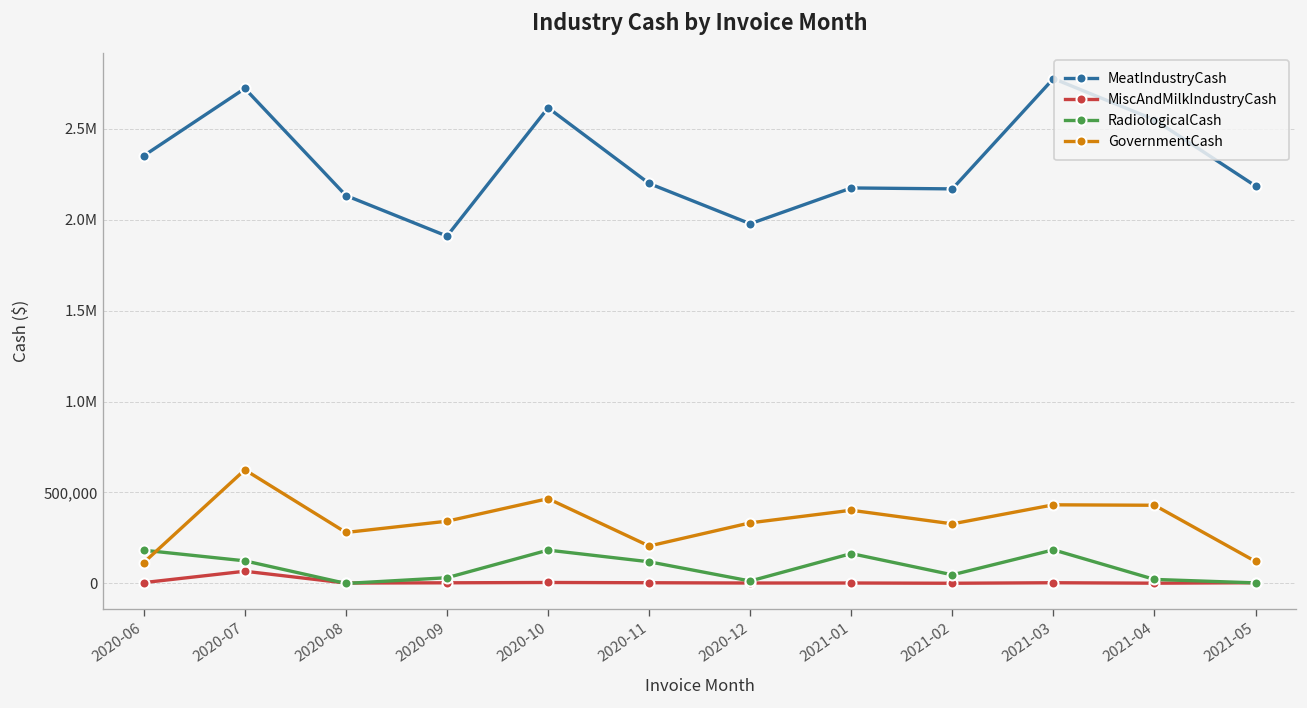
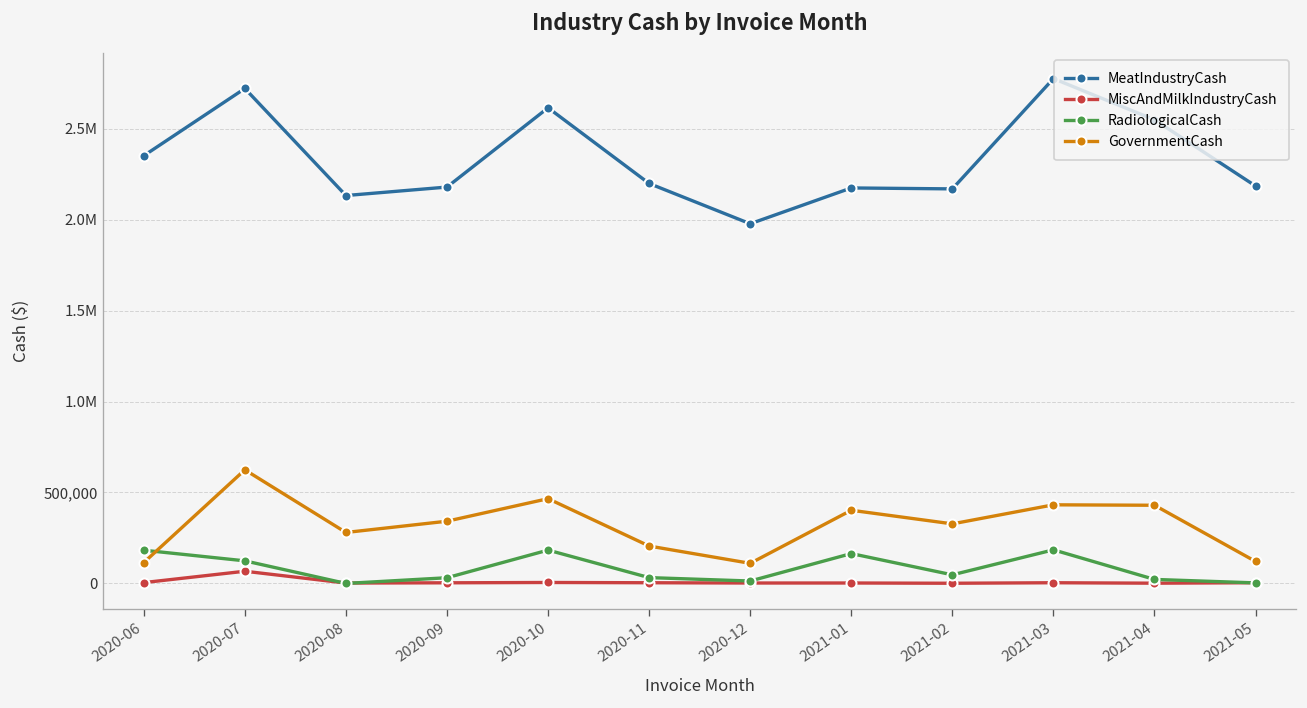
MeatIndustryCash, 2020-09: 1,910,000 -> 2,180,000
RadiologicalCash, 2020-11: 120,000 -> 30,000
GovernmentCash, 2020-12: 330,000 -> 110,000
